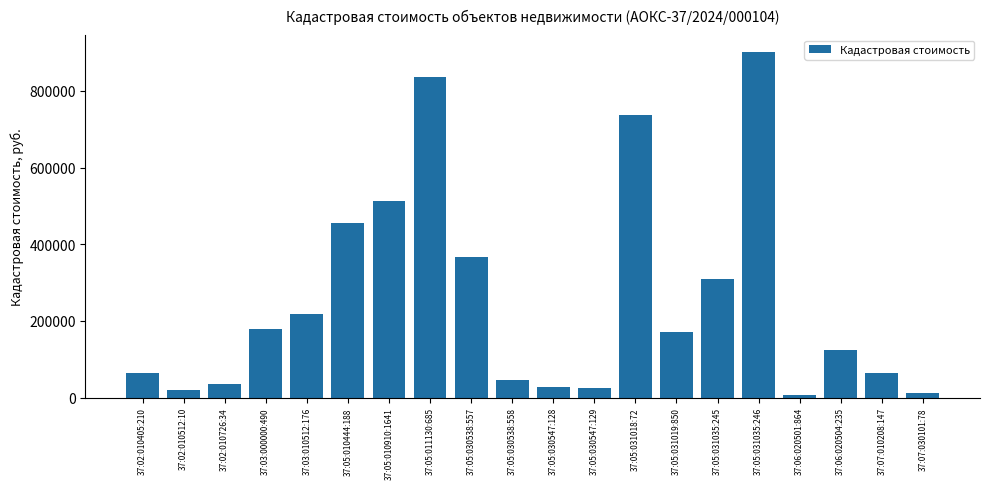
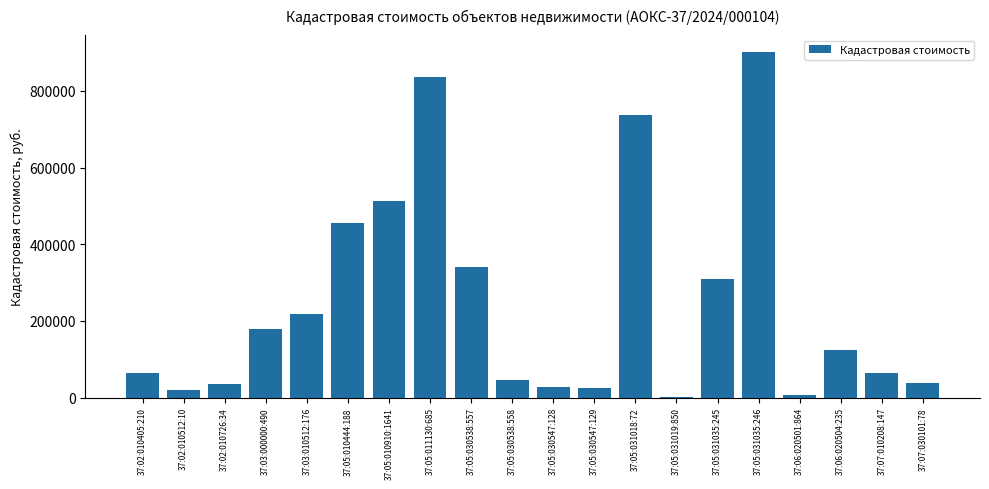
37:05:030538:557: 370000 -> 340000
37:05:031019:850: 170000 -> 0
37:07:030101:78: 10000 -> 40000
